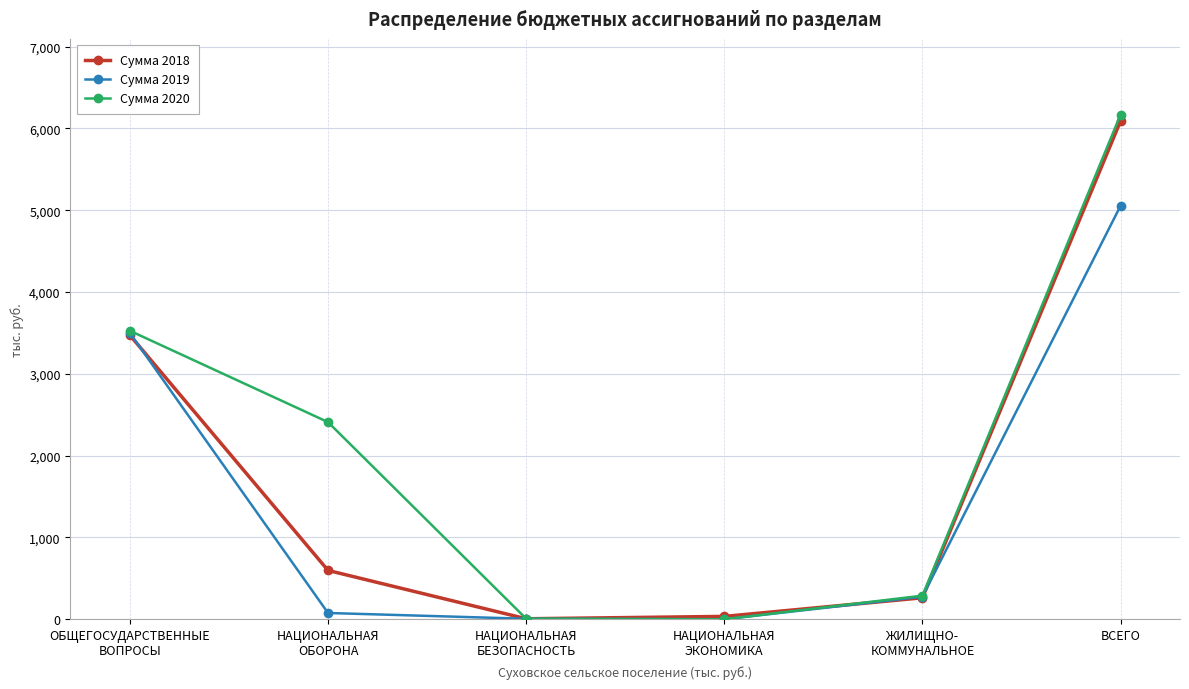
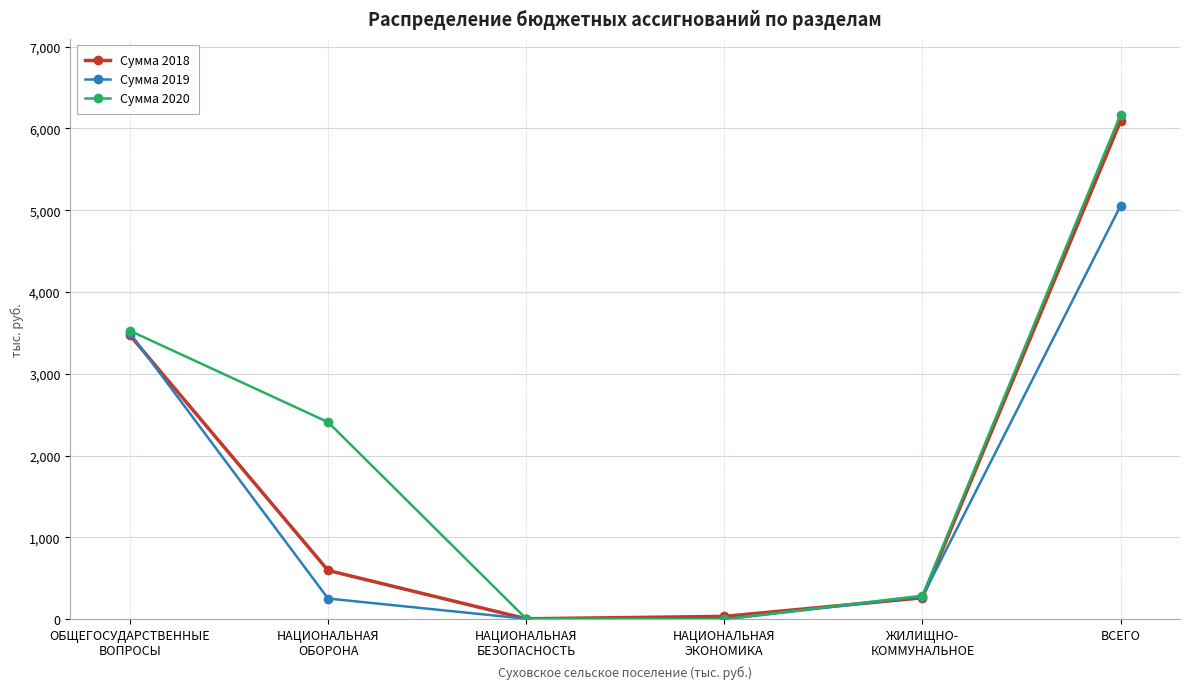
Сумма 2019, НАЦИОНАЛЬНАЯ ОБОРОНА: 100 -> 300
